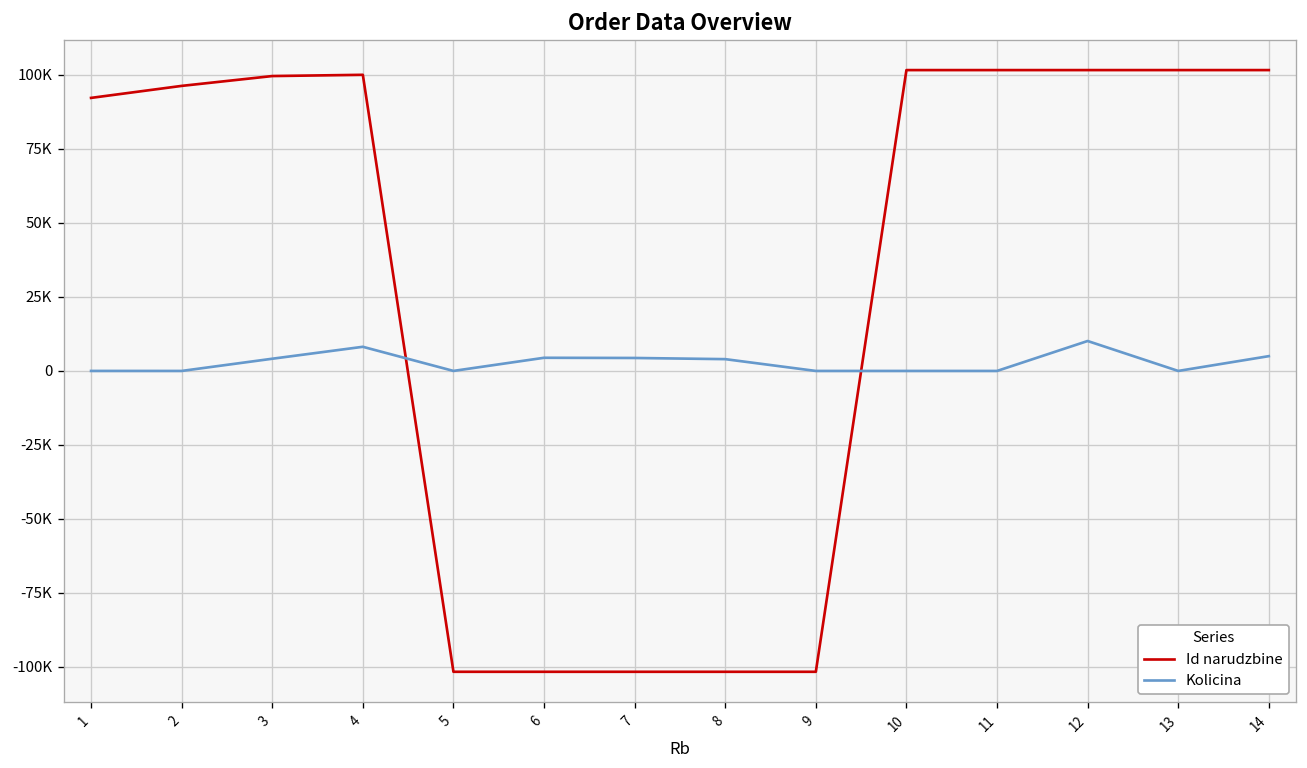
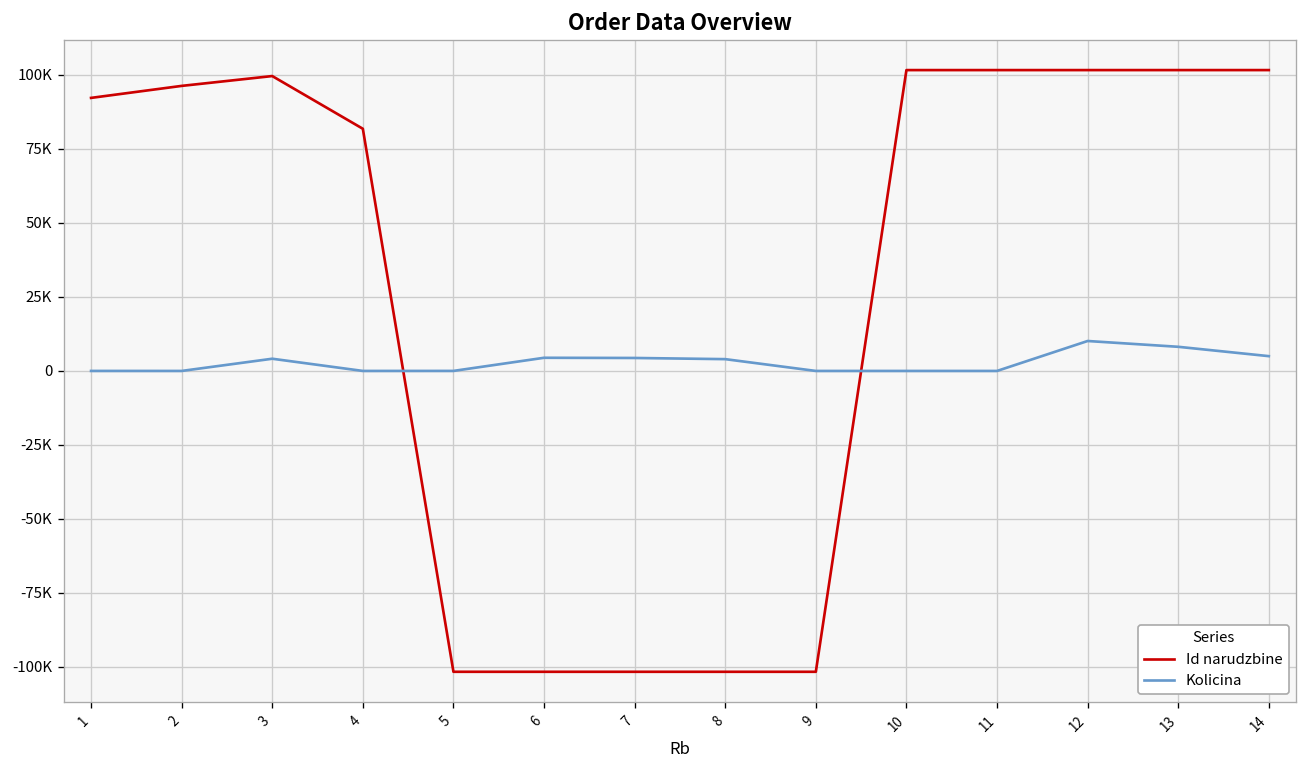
Id narudzbine, 4: 100000 -> 82000
Kolicina, 4: 8000 -> 0
Kolicina, 13: 0 -> 8000
